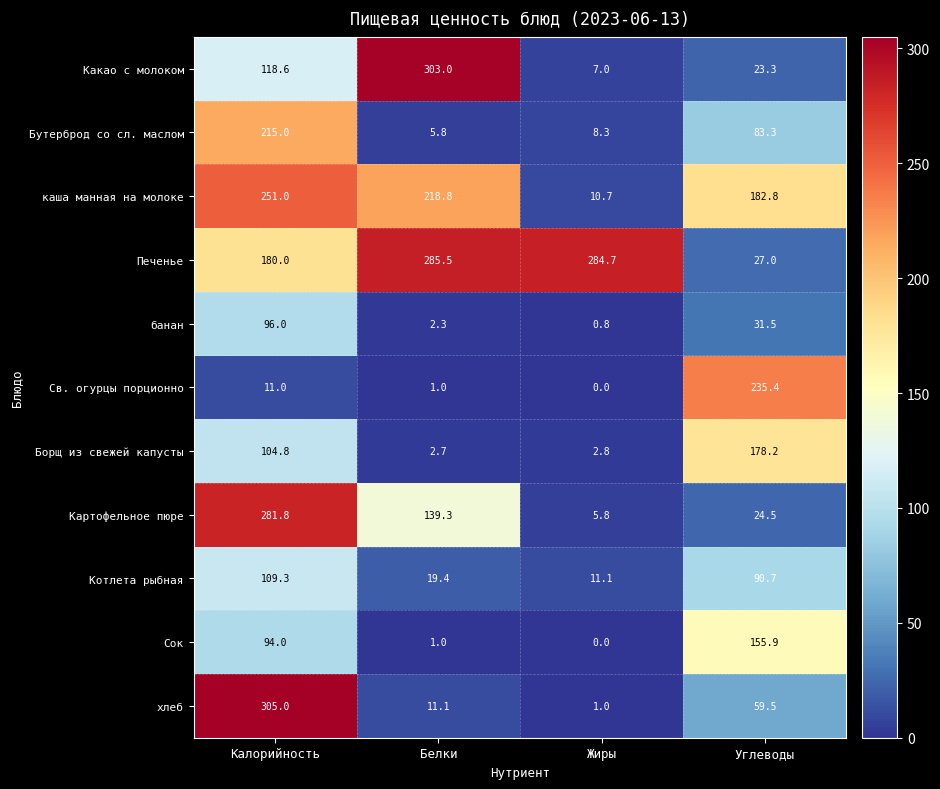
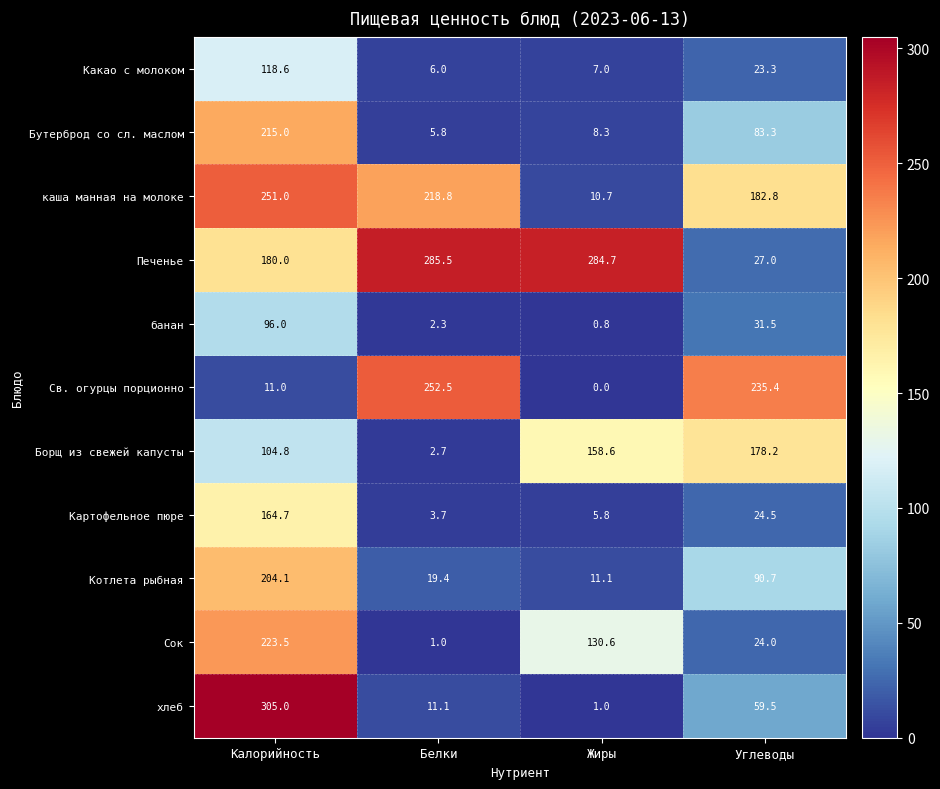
Какао с молоком, Белки: 303.0 -> 6.0
Св. огурцы порционно, Белки: 1.0 -> 252.5
Борщ из свежей капусты, Жиры: 2.8 -> 158.6
Картофельное пюре, Калорийность: 281.8 -> 164.7
Картофельное пюре, Белки: 139.3 -> 3.7
Котлета рыбная, Калорийность: 109.3 -> 204.1
Сок, Калорийность: 94.0 -> 223.5
Сок, Жиры: 0.0 -> 130.6
Сок, Углеводы: 155.9 -> 24.0
